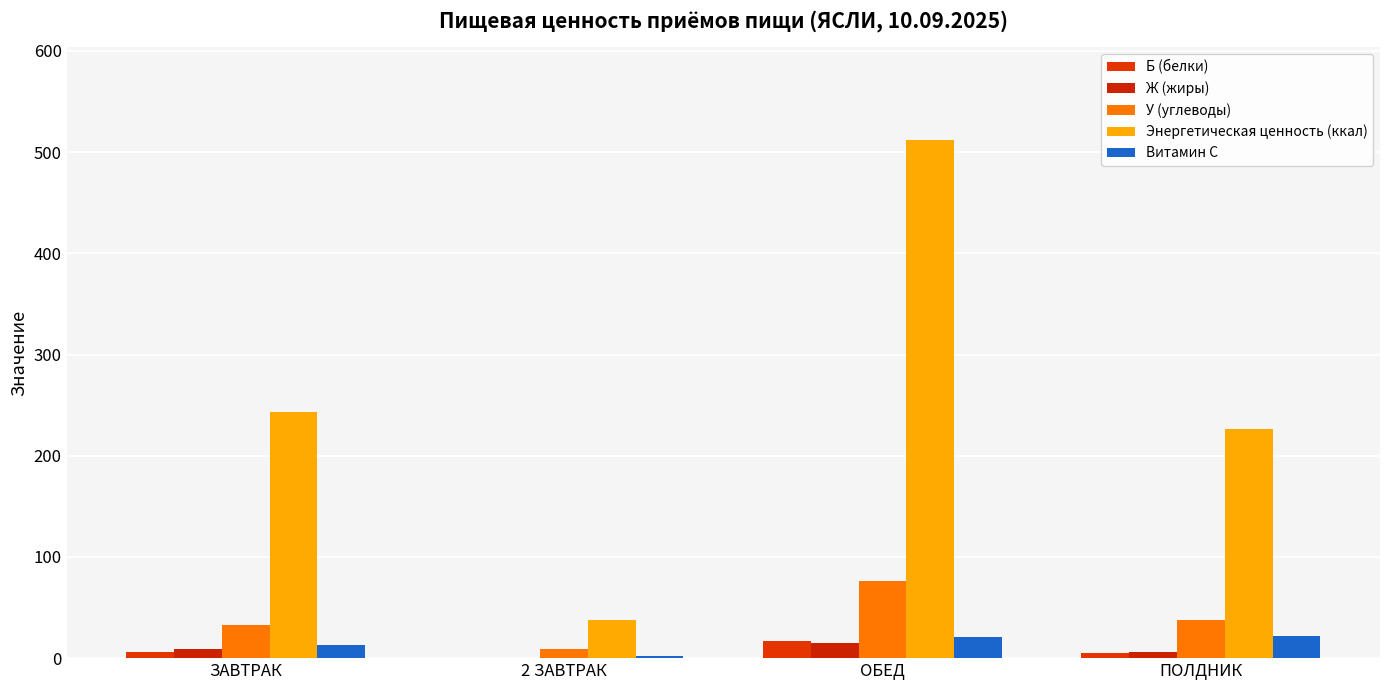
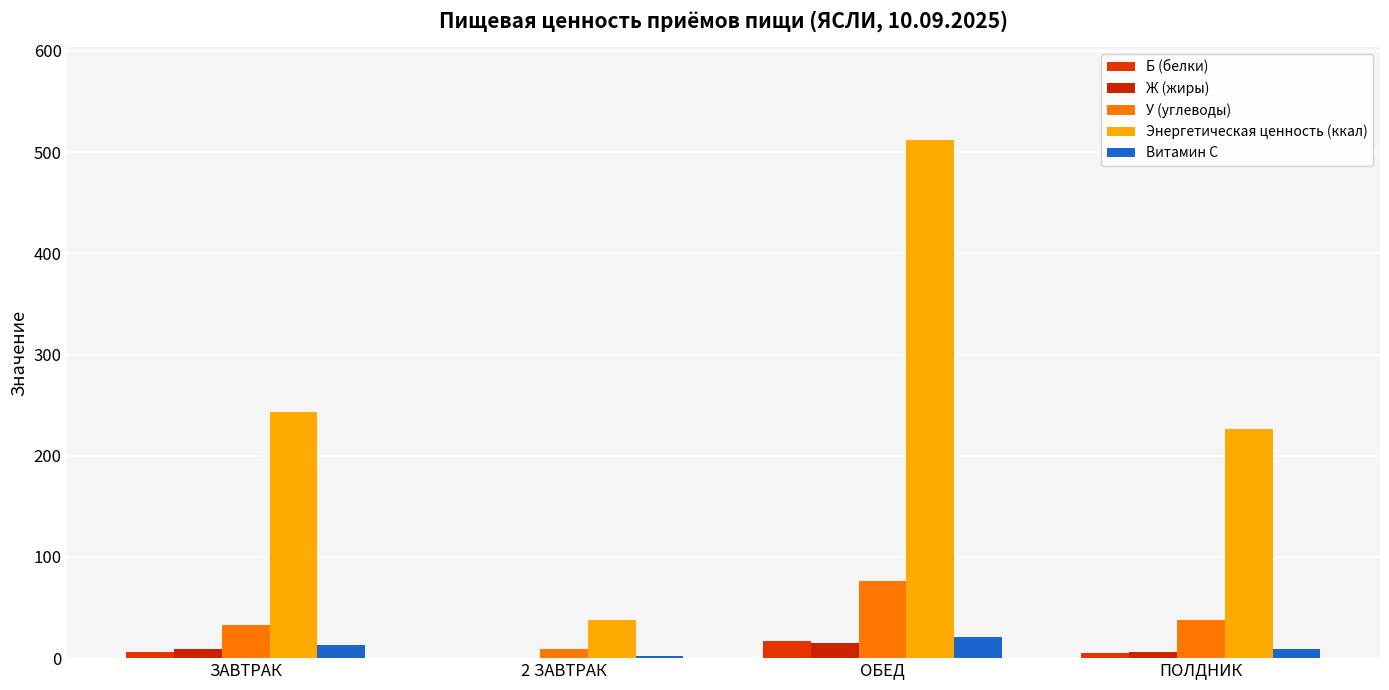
Витамин С, ПОЛДНИК: 22 -> 9
